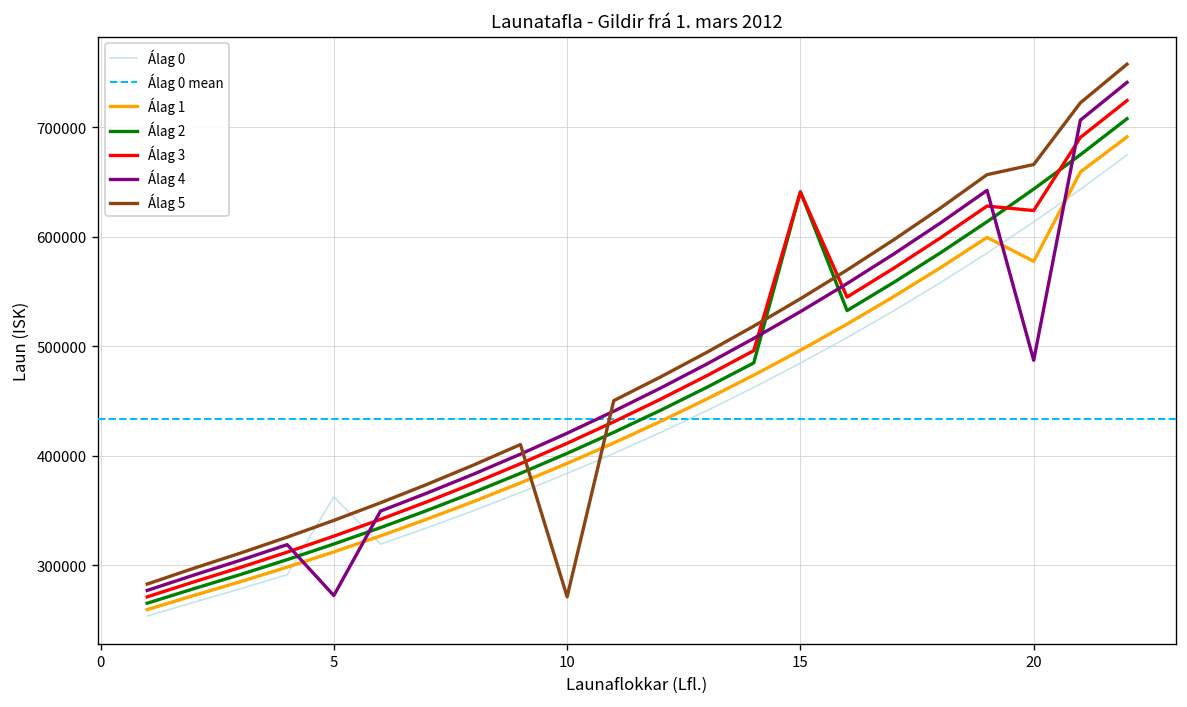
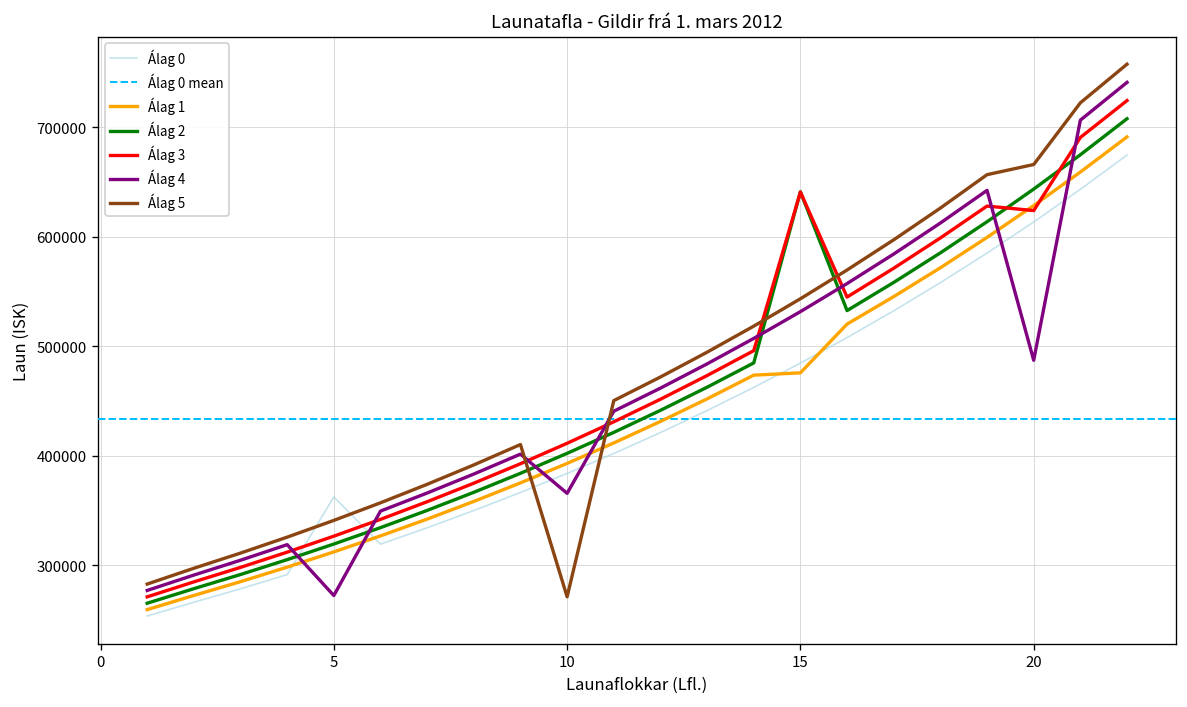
Álag 4, 10: 420000 -> 370000
Álag 1, 15: 500000 -> 480000
Álag 1, 20: 580000 -> 630000
